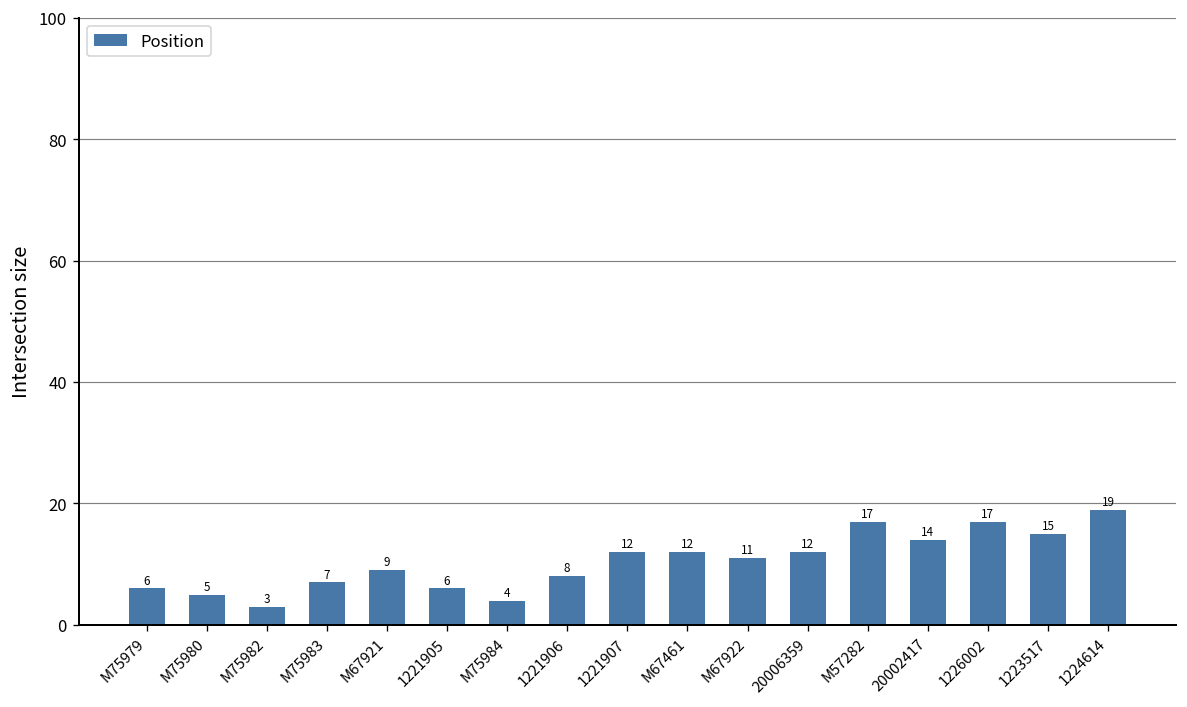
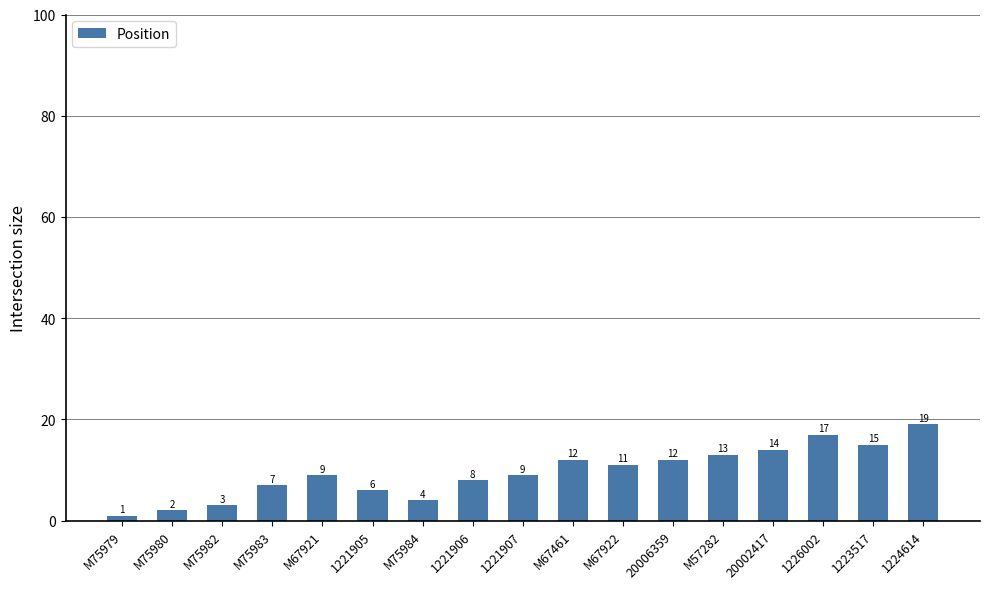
M75979: 6 -> 1
M75980: 5 -> 2
1221907: 12 -> 9
M57282: 17 -> 13
